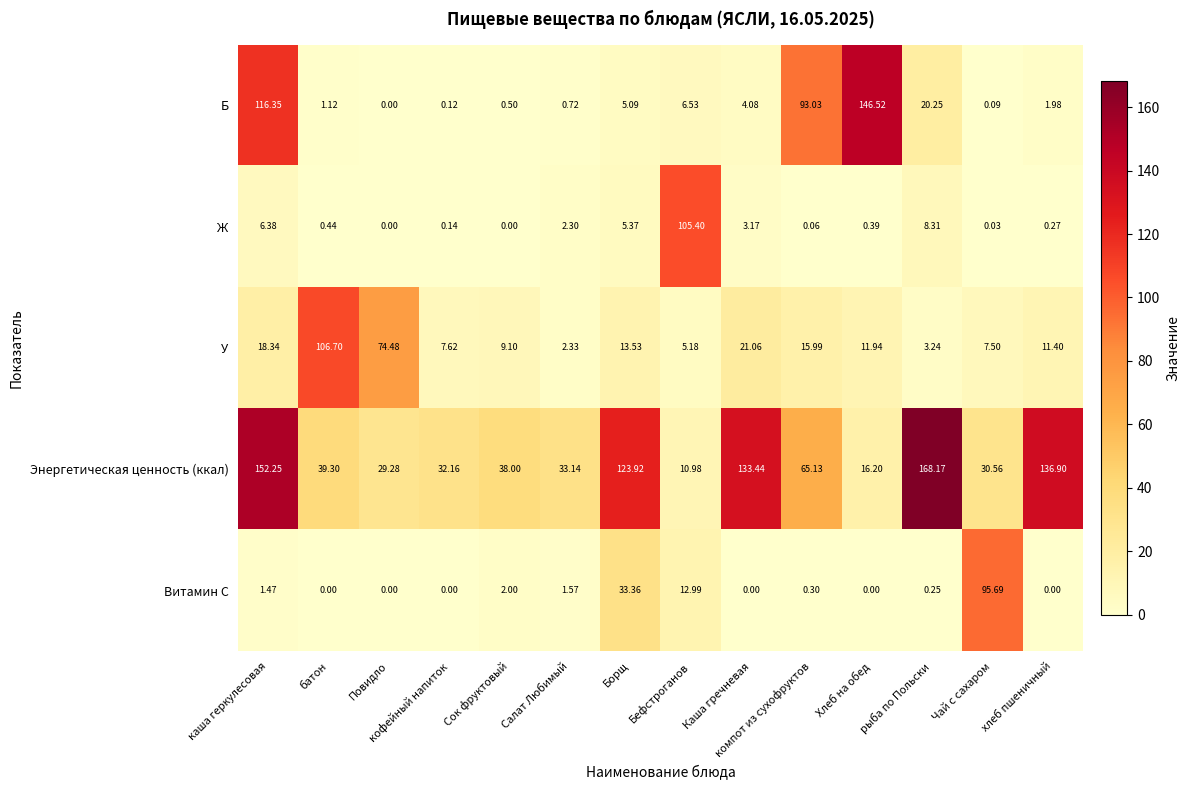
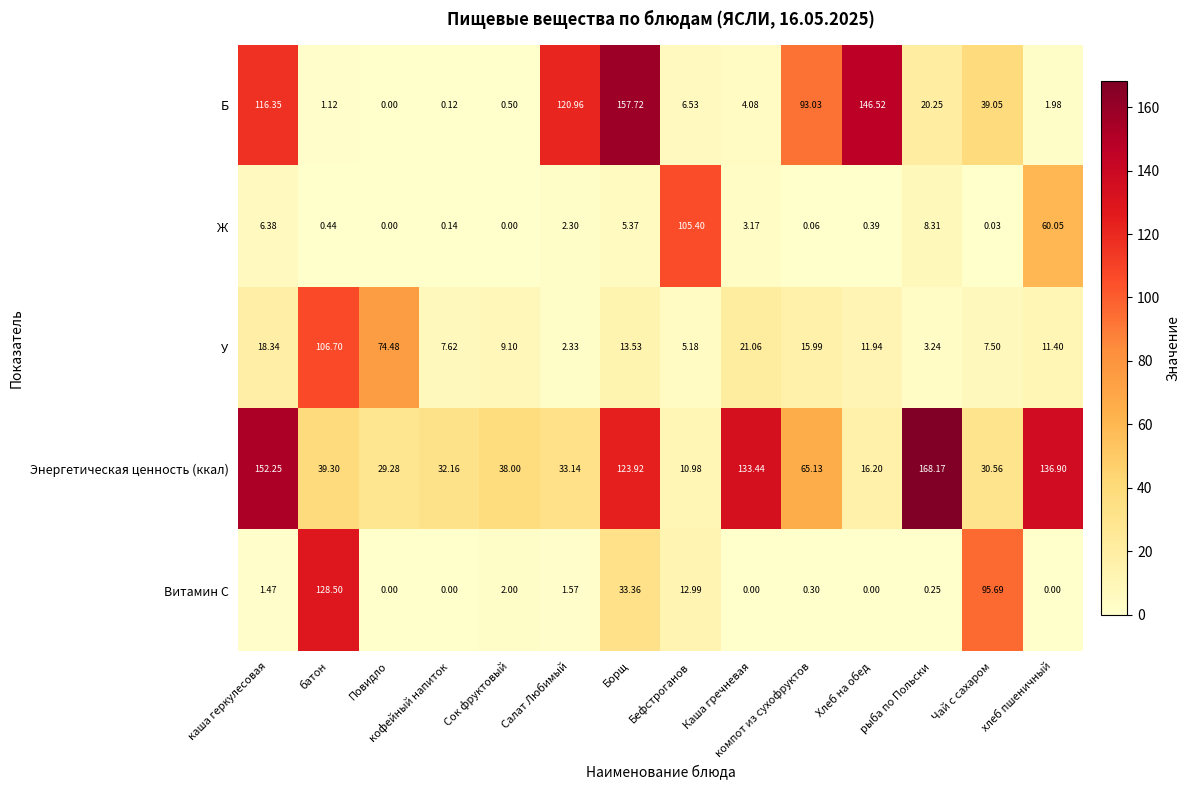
Б, Салат Любимый: 0.72 -> 120.96
Б, Борщ: 5.09 -> 157.72
Б, Чай с сахаром: 0.09 -> 39.05
Ж, хлеб пшеничный: 0.27 -> 60.05
Витамин С, батон: 0.00 -> 128.50
